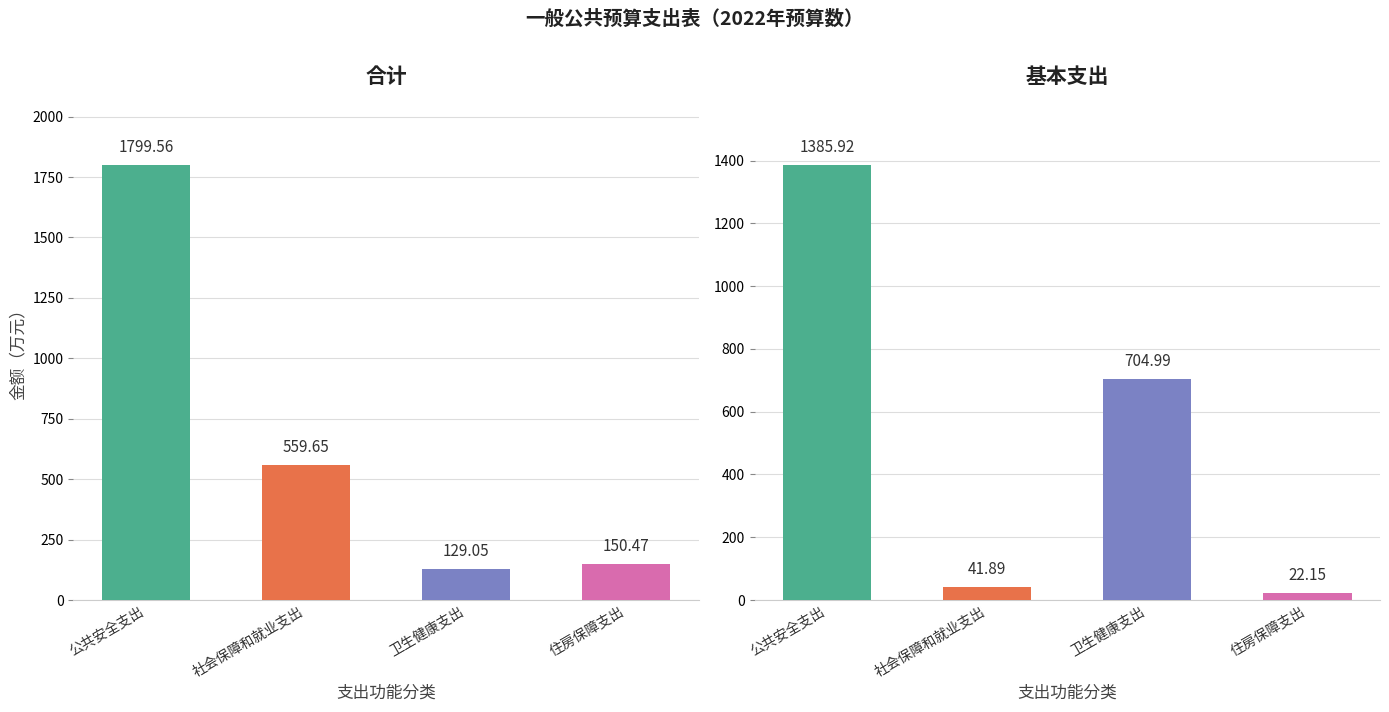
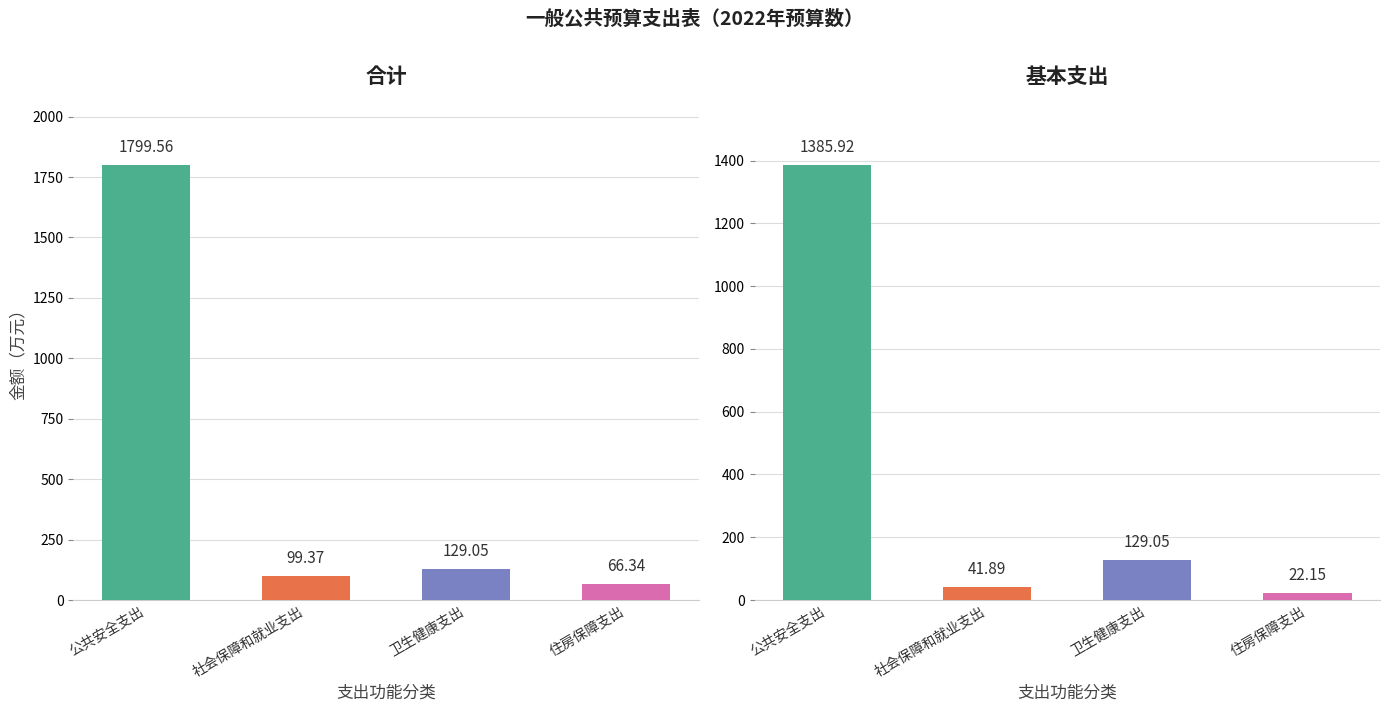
合计, 社会保障和就业支出: 559.65 -> 99.37
合计, 住房保障支出: 150.47 -> 66.34
基本支出, 卫生健康支出: 704.99 -> 129.05
